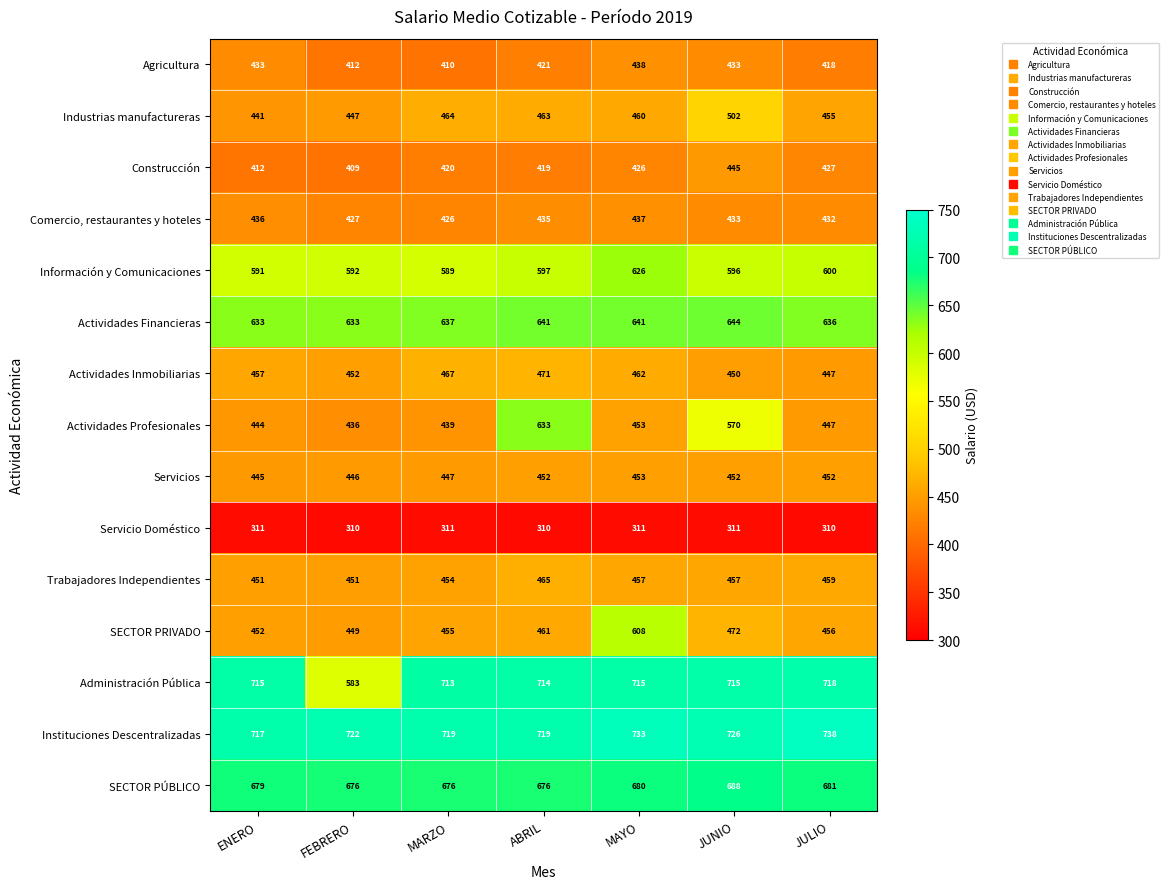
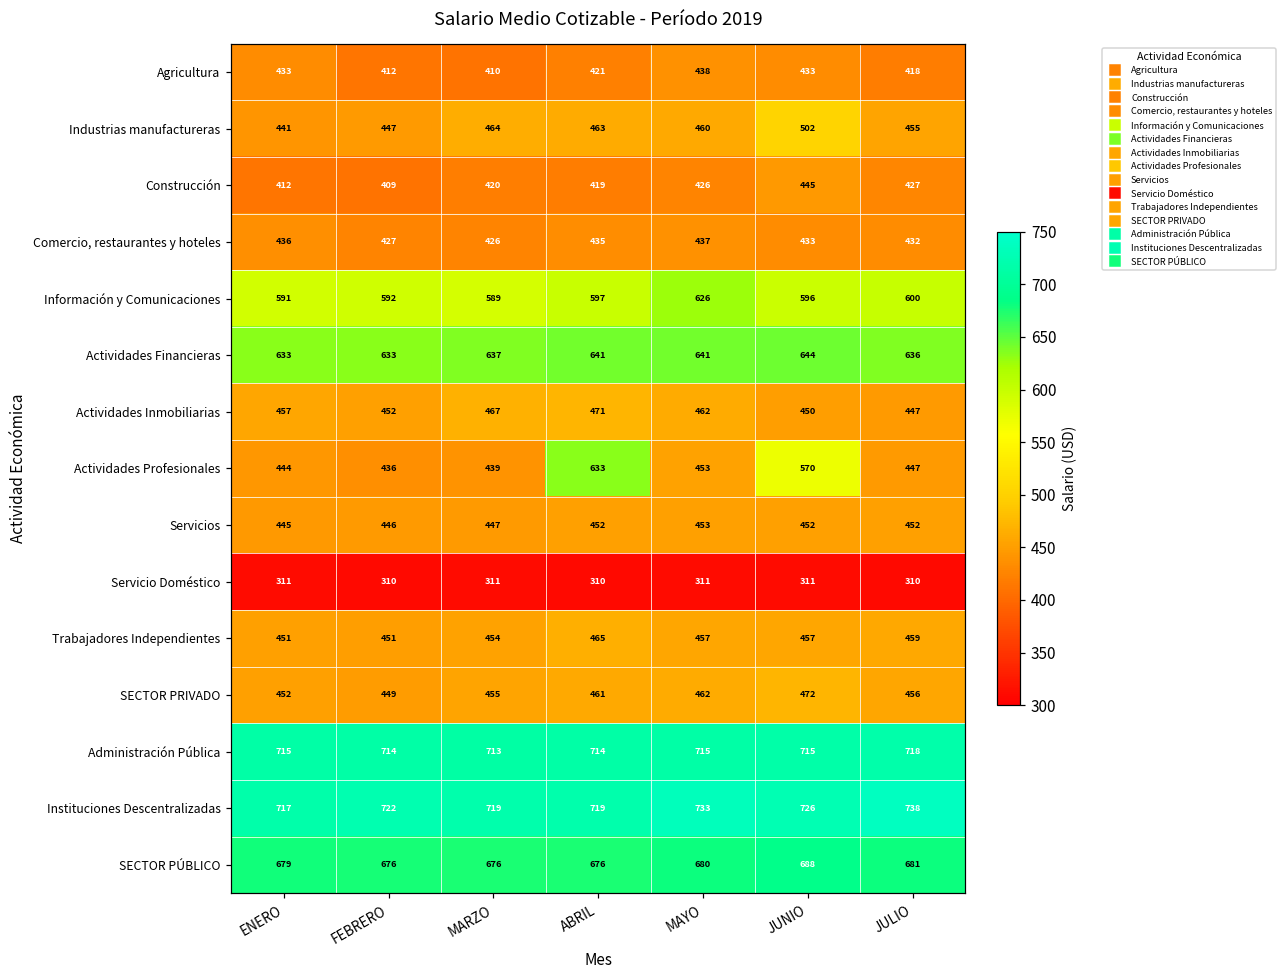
SECTOR PRIVADO, MAYO: 608 -> 462
Administración Pública, FEBRERO: 583 -> 714
